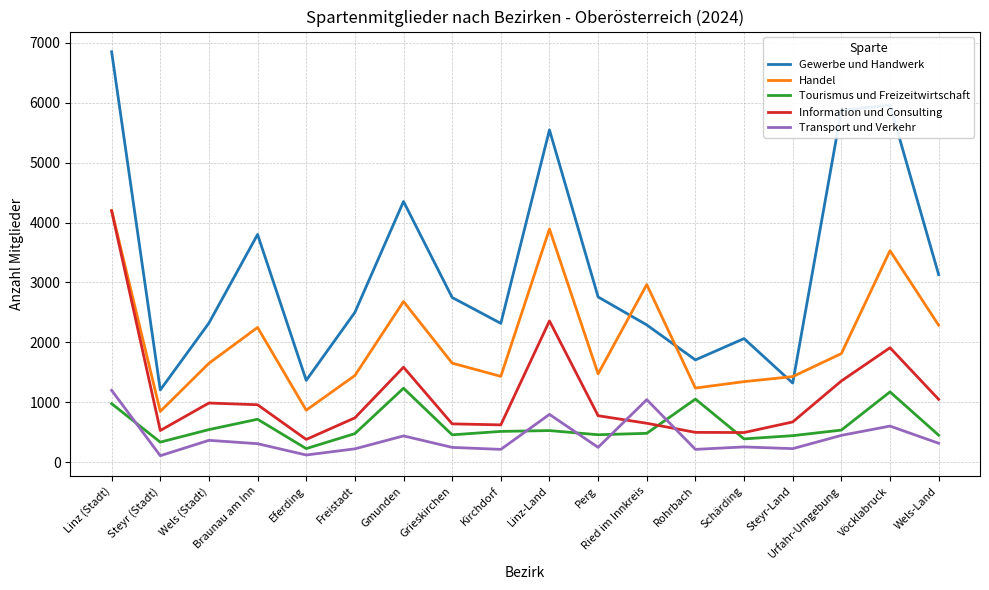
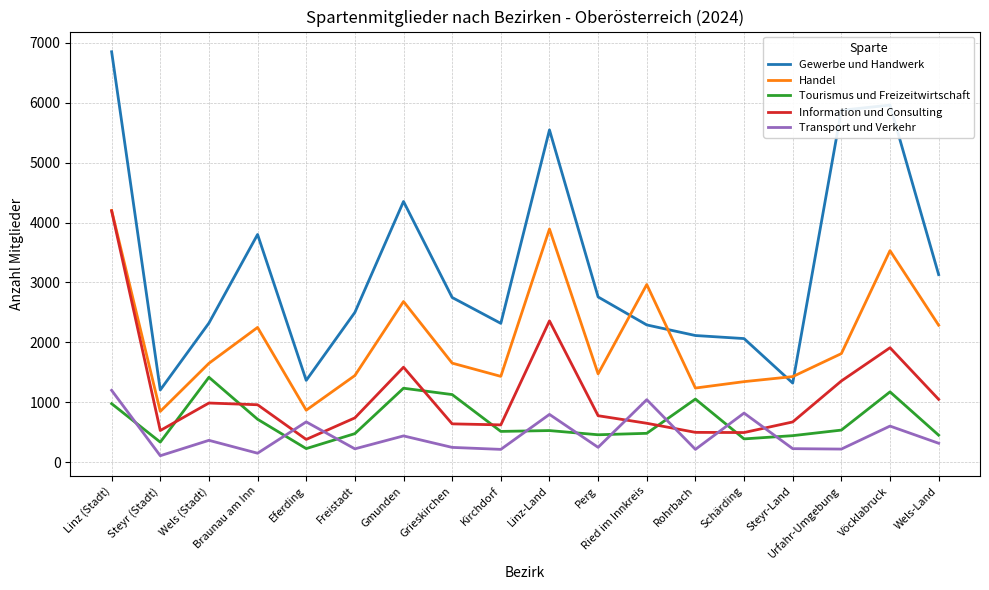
Tourismus und Freizeitwirtschaft, Wels (Stadt): 500 -> 1400
Transport und Verkehr, Braunau am Inn: 300 -> 100
Transport und Verkehr, Eferding: 100 -> 700
Tourismus und Freizeitwirtschaft, Grieskirchen: 500 -> 1100
Gewerbe und Handwerk, Rohrbach: 1700 -> 2100
Transport und Verkehr, Schärding: 300 -> 800
Transport und Verkehr, Urfahr-Umgebung: 400 -> 200
